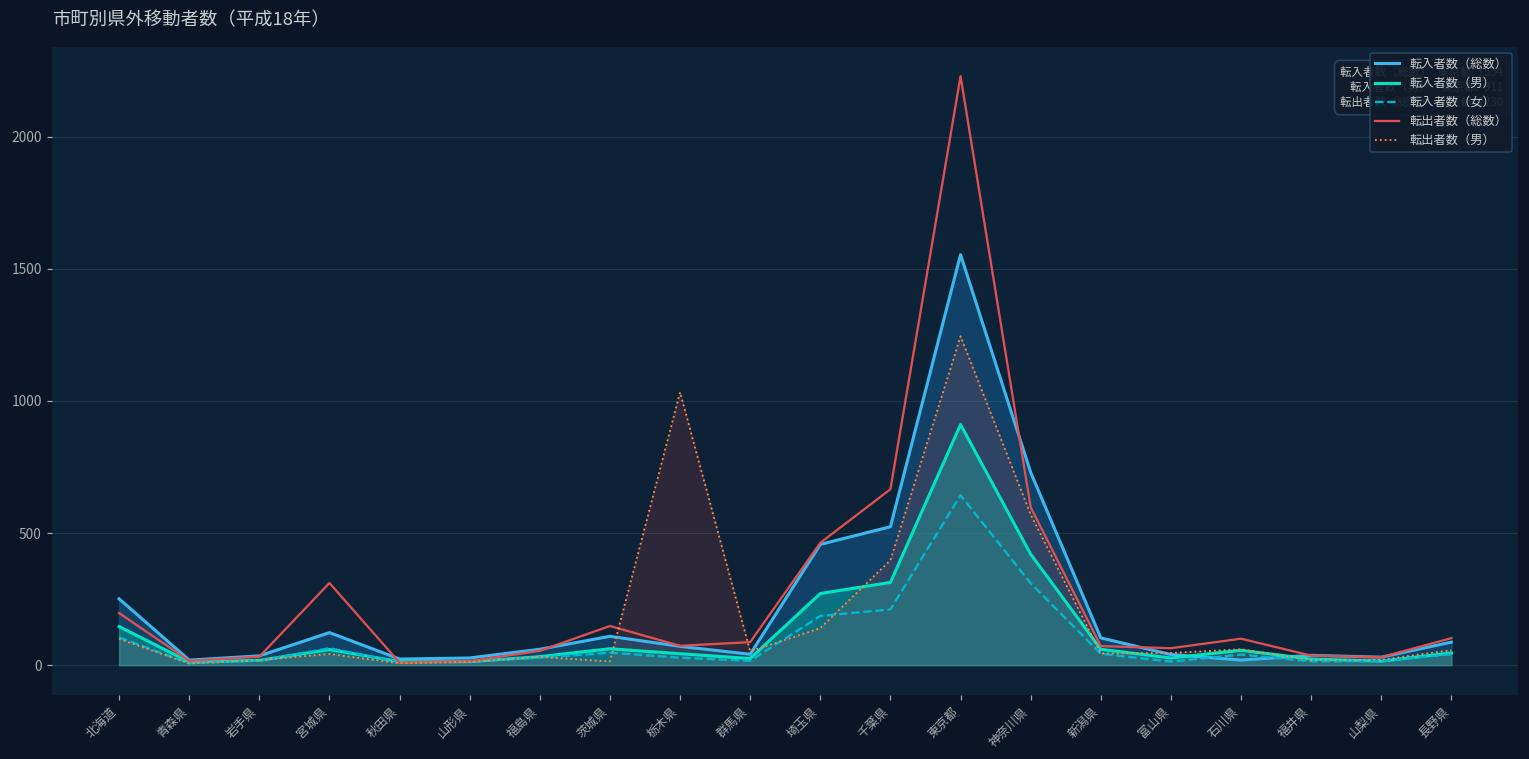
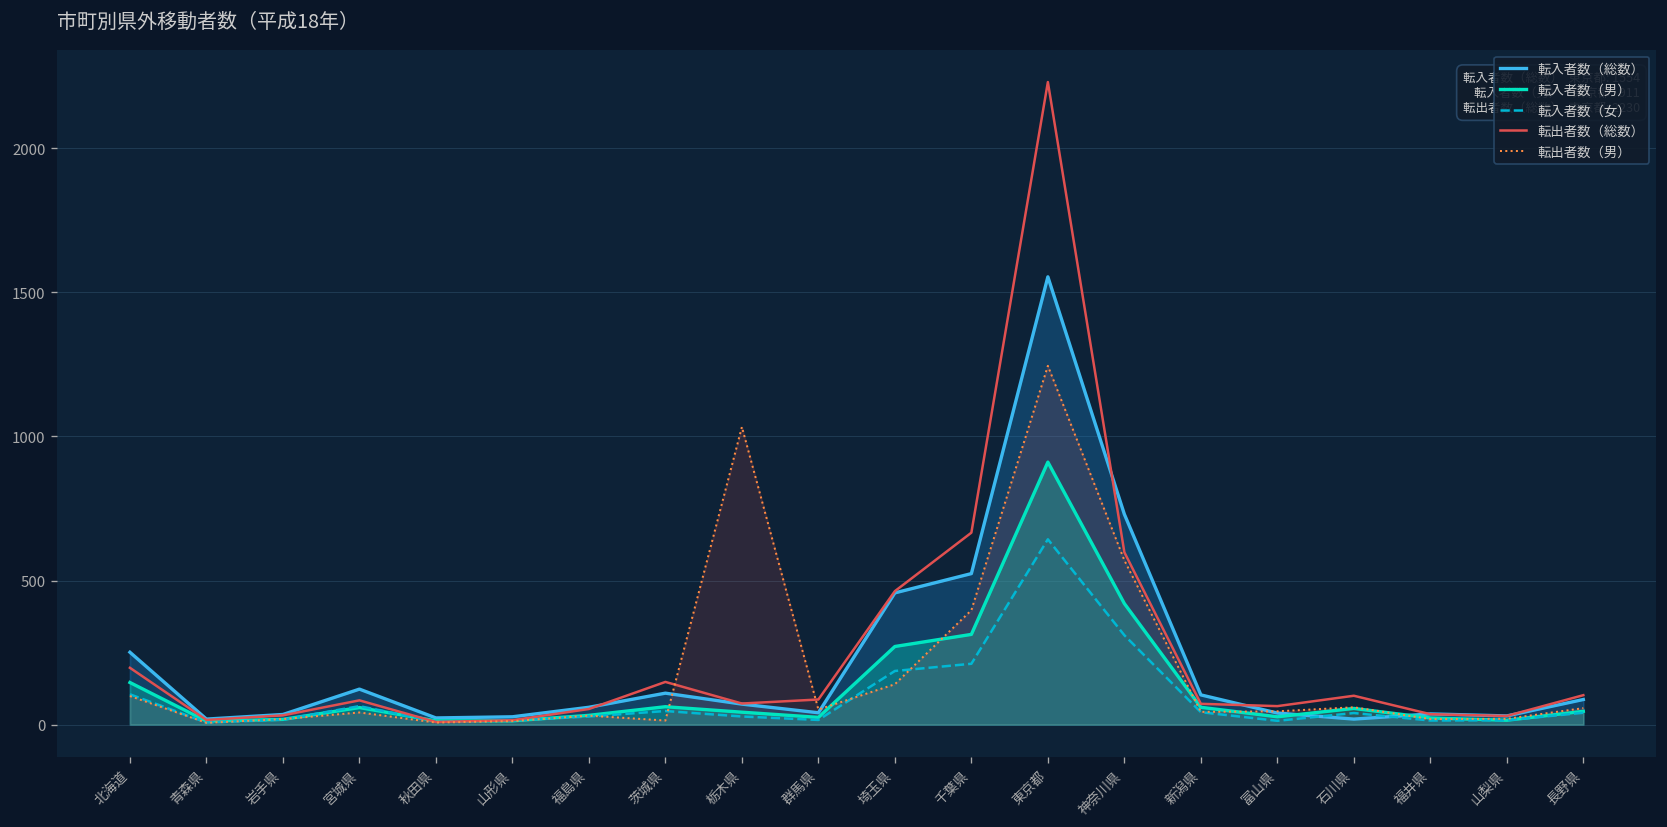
転出者数（総数）, 宮城県: 310 -> 80
